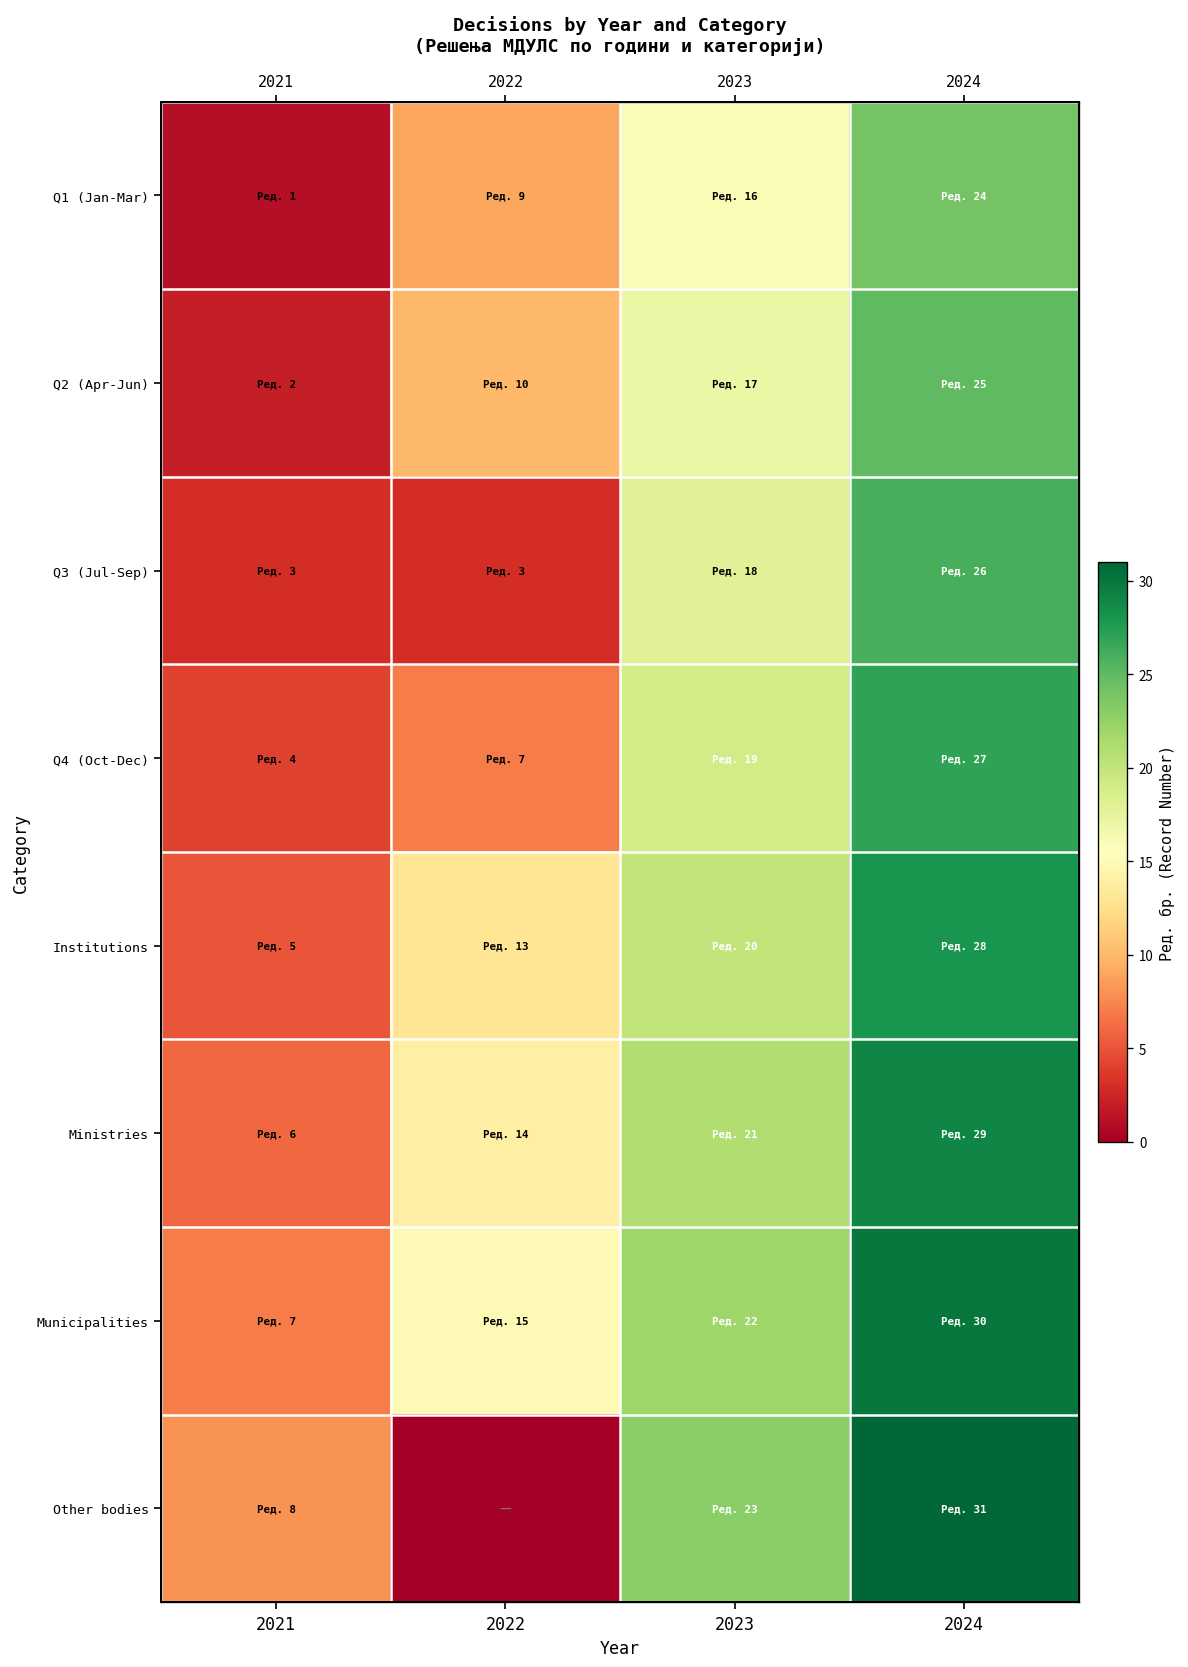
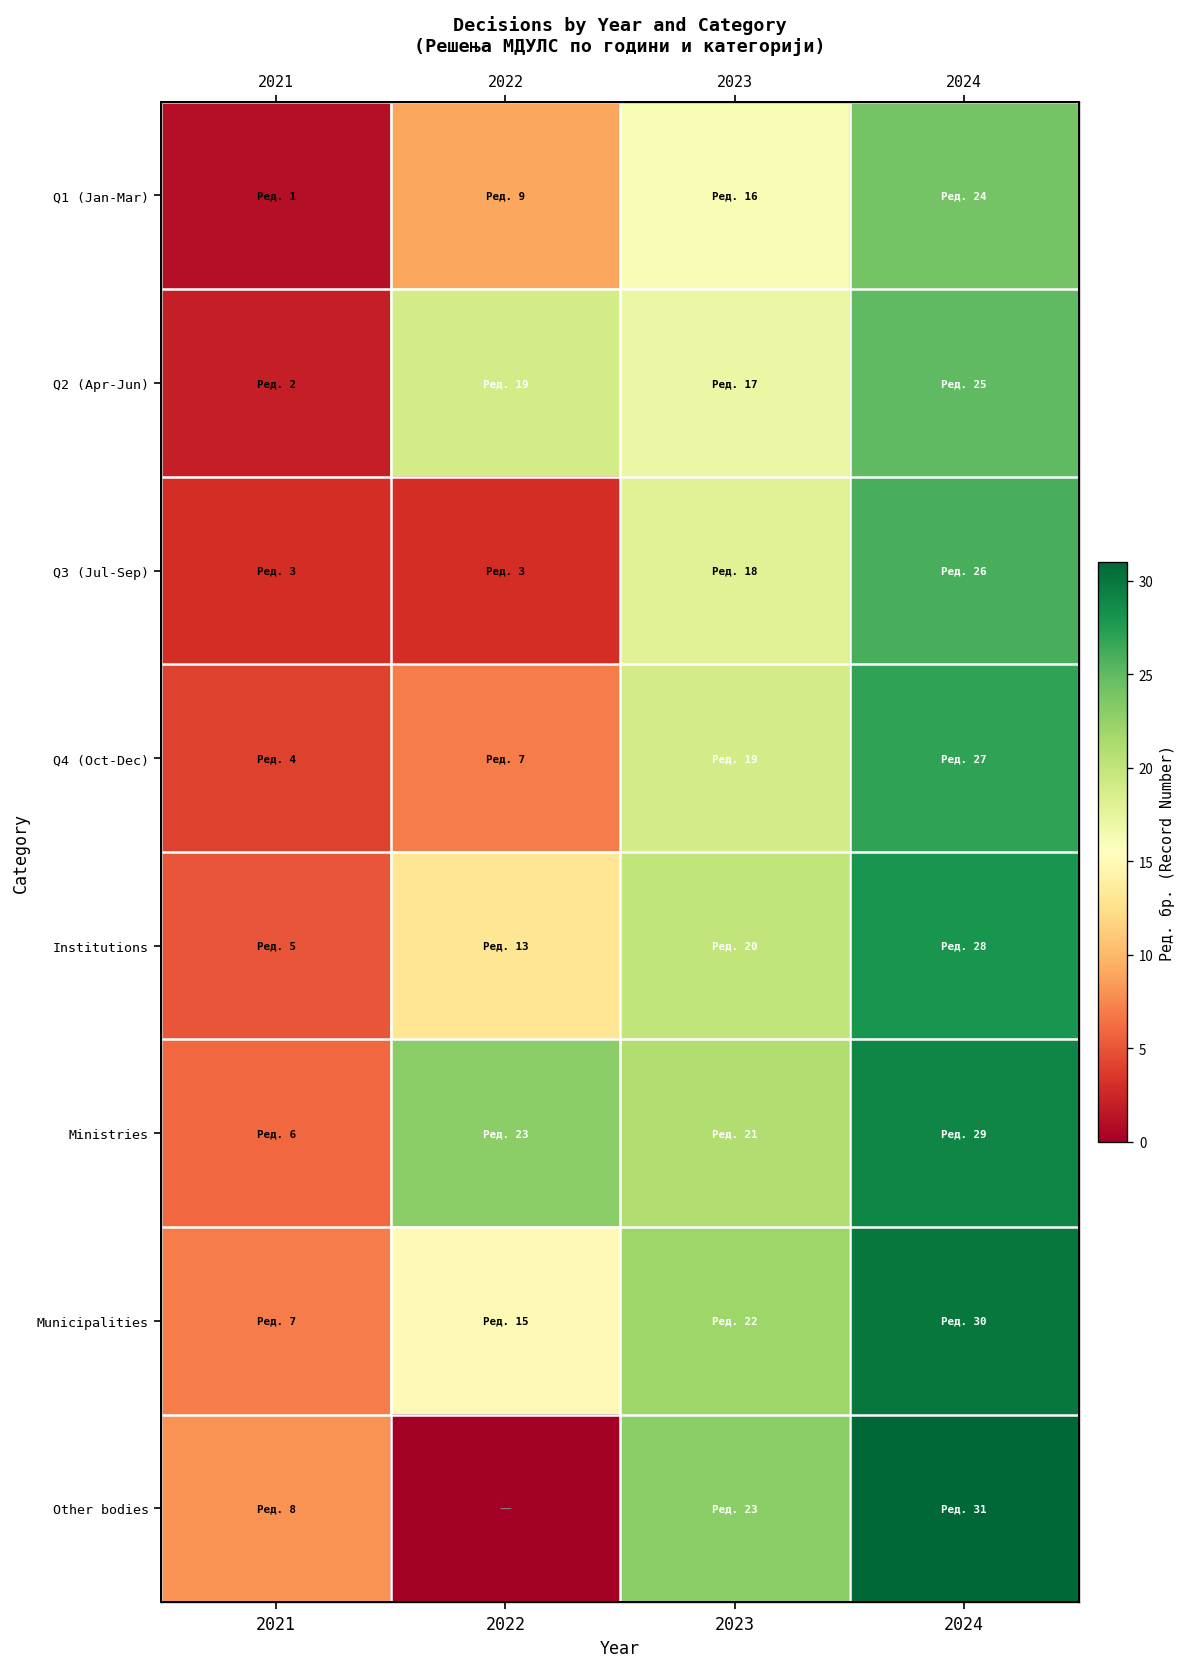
Q2 (Apr-Jun), 2022: 10 -> 19
Ministries, 2022: 14 -> 23
